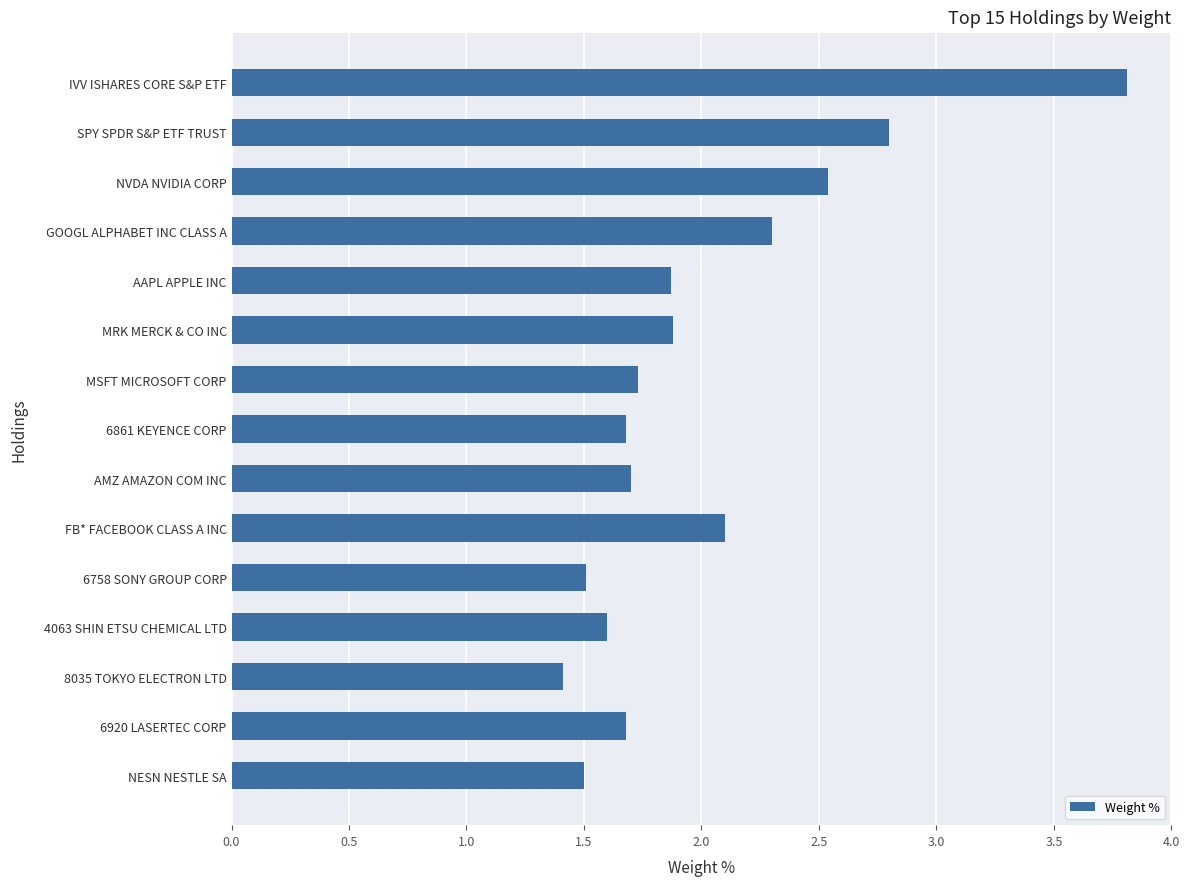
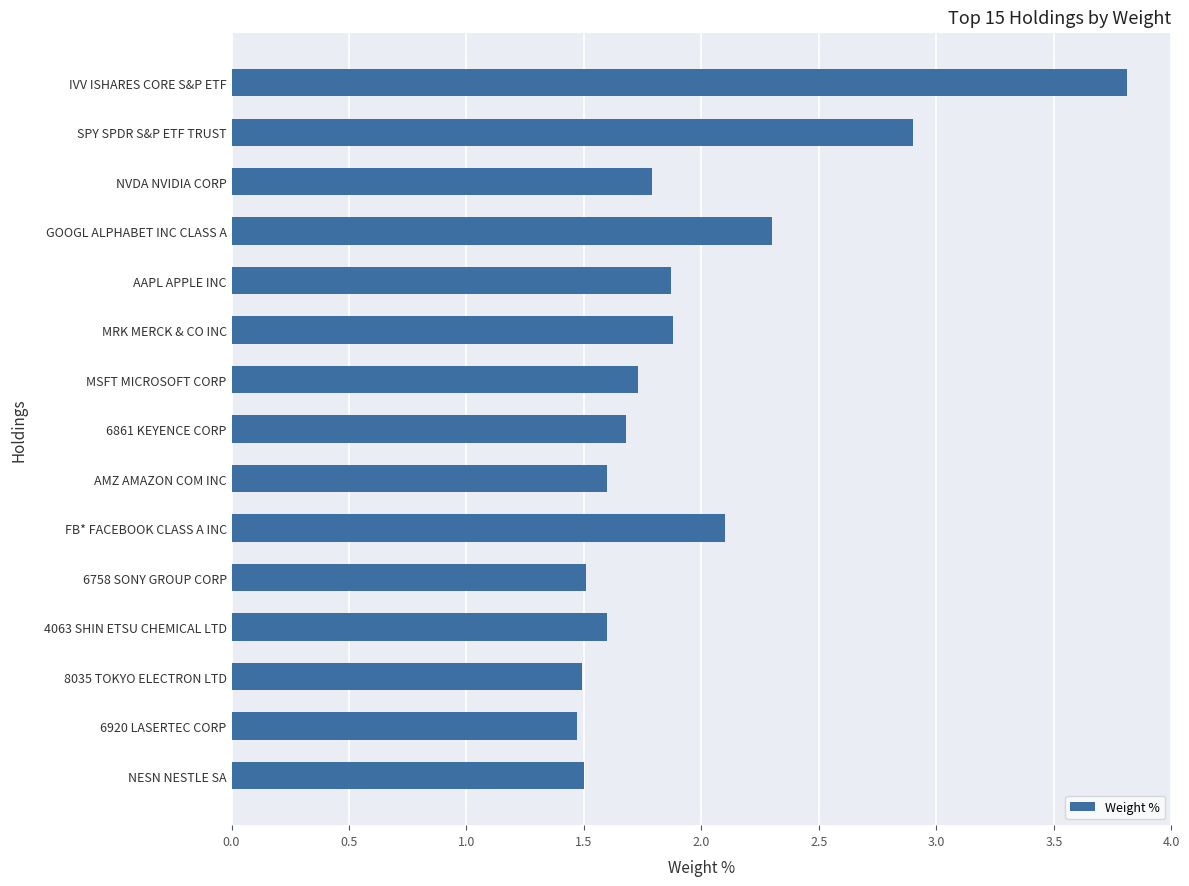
SPY SPDR S&P ETF TRUST: 2.8 -> 2.9
NVDA NVIDIA CORP: 2.54 -> 1.79
AMZ AMAZON COM INC: 1.7 -> 1.6
8035 TOKYO ELECTRON LTD: 1.41 -> 1.49
6920 LASERTEC CORP: 1.68 -> 1.47
